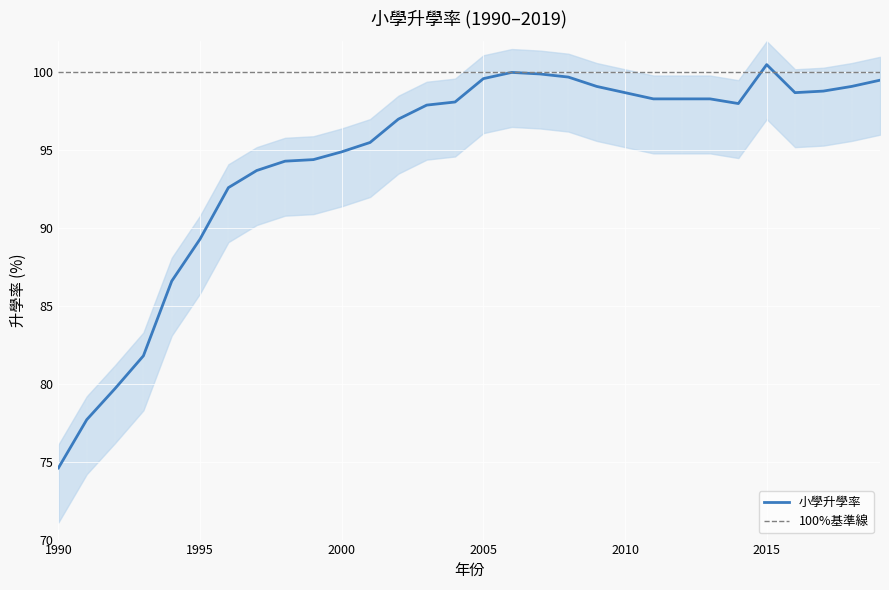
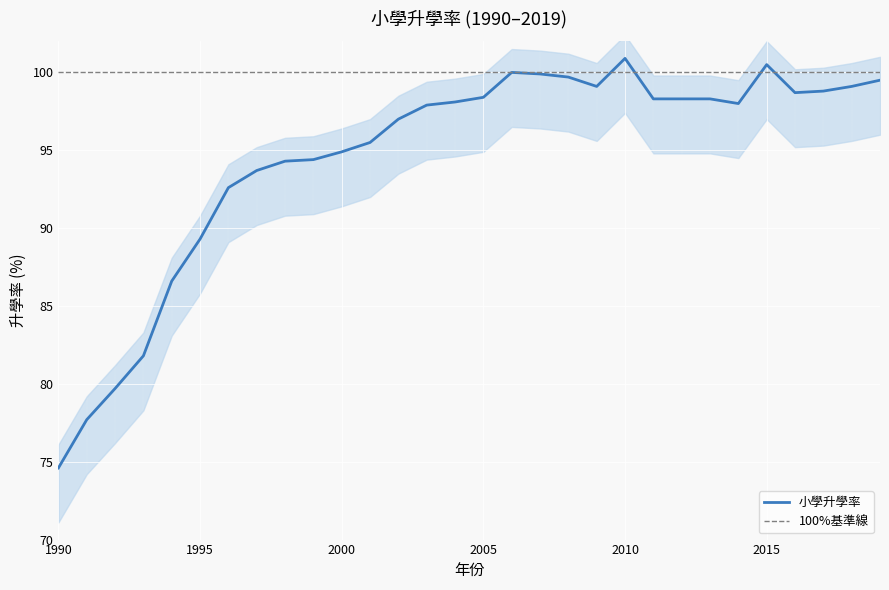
小學升學率, 2005: 99.6 -> 98.4
小學升學率, 2010: 98.7 -> 100.9
